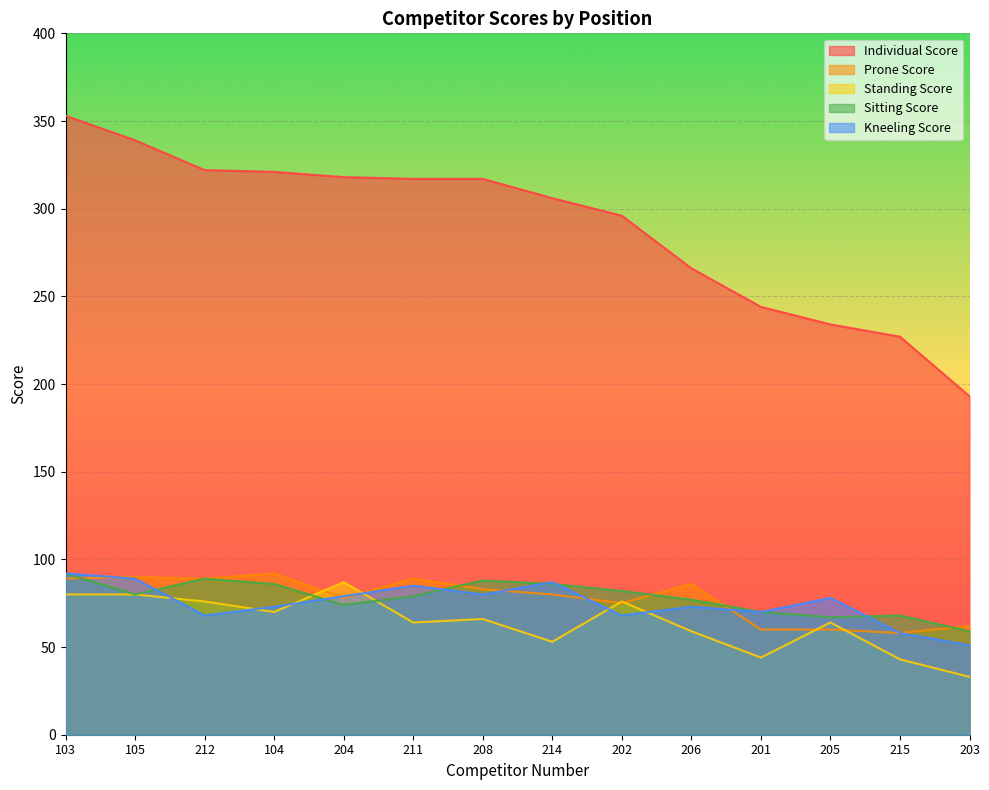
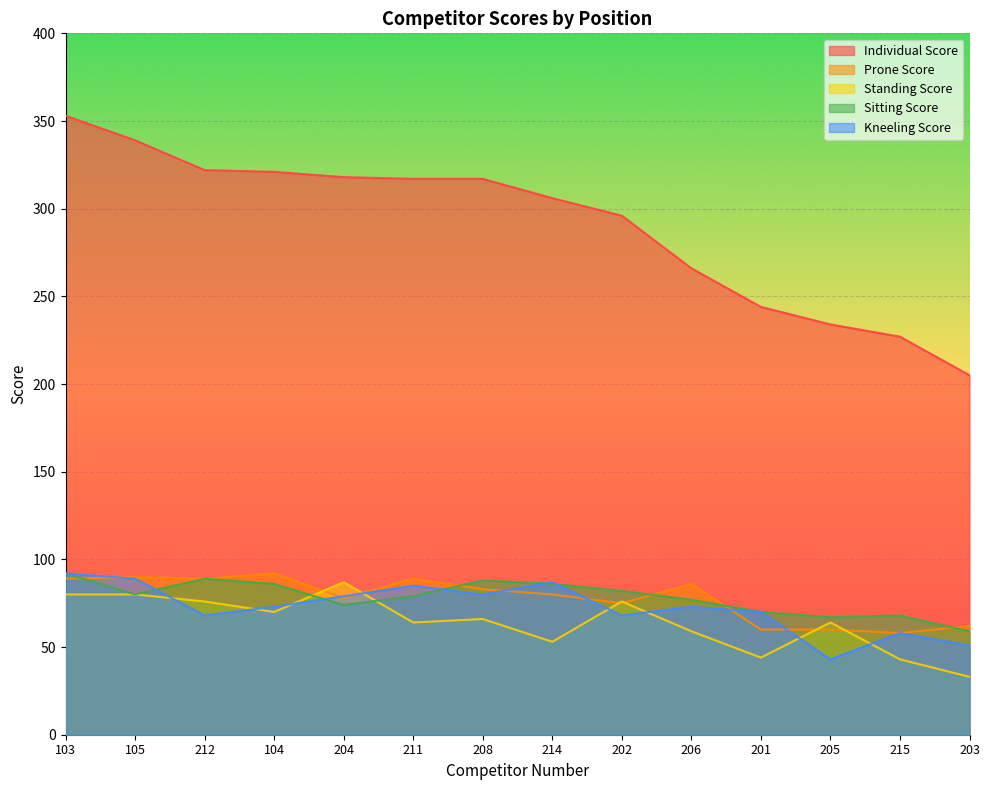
Kneeling Score, 205: 78 -> 43
Individual Score, 203: 193 -> 205
